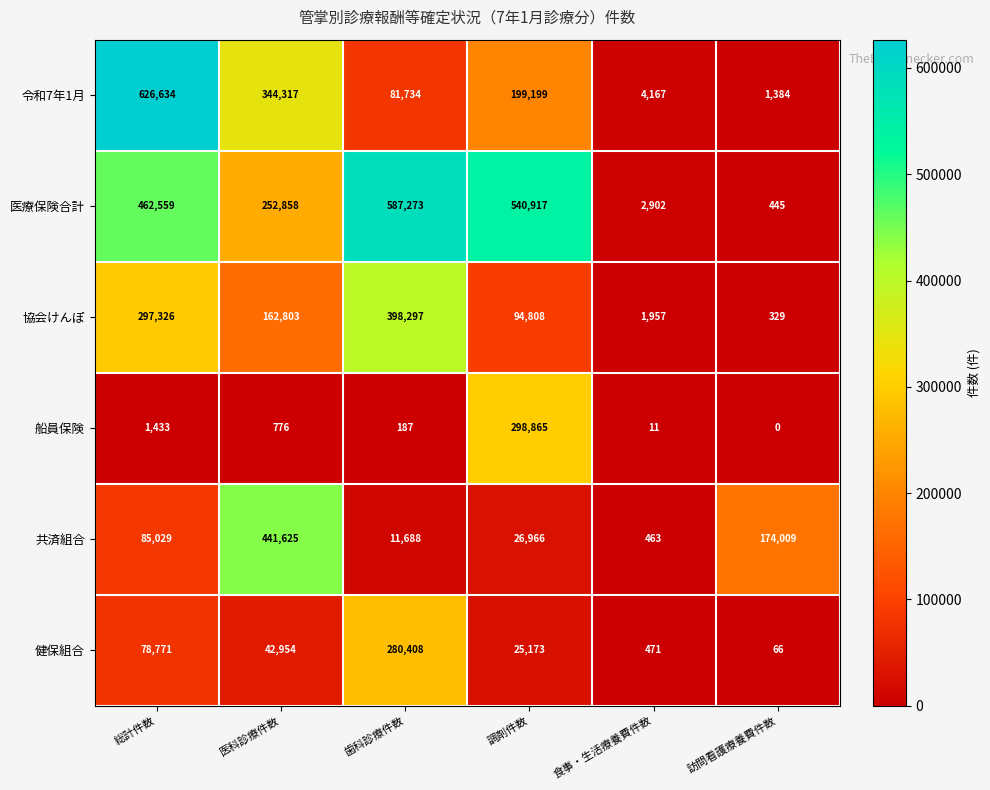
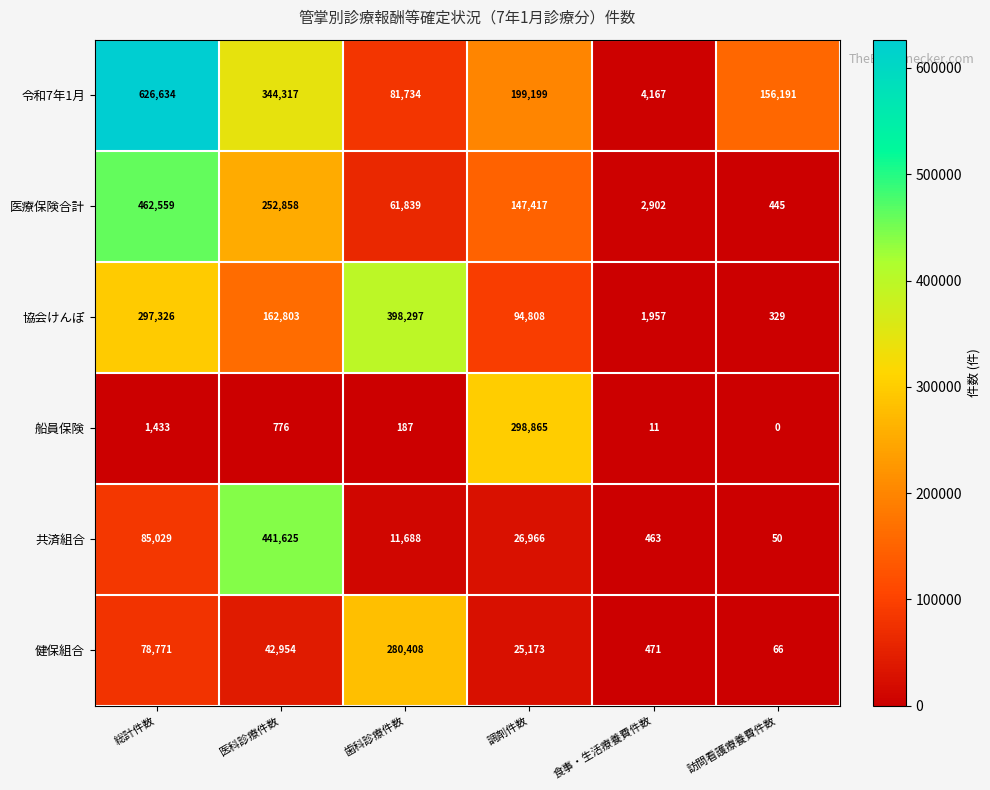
令和7年1月, 訪問看護療養費件数: 1,384 -> 156,191
医療保険合計, 歯科診療件数: 587,273 -> 61,839
医療保険合計, 調剤件数: 540,917 -> 147,417
共済組合, 訪問看護療養費件数: 174,009 -> 50
